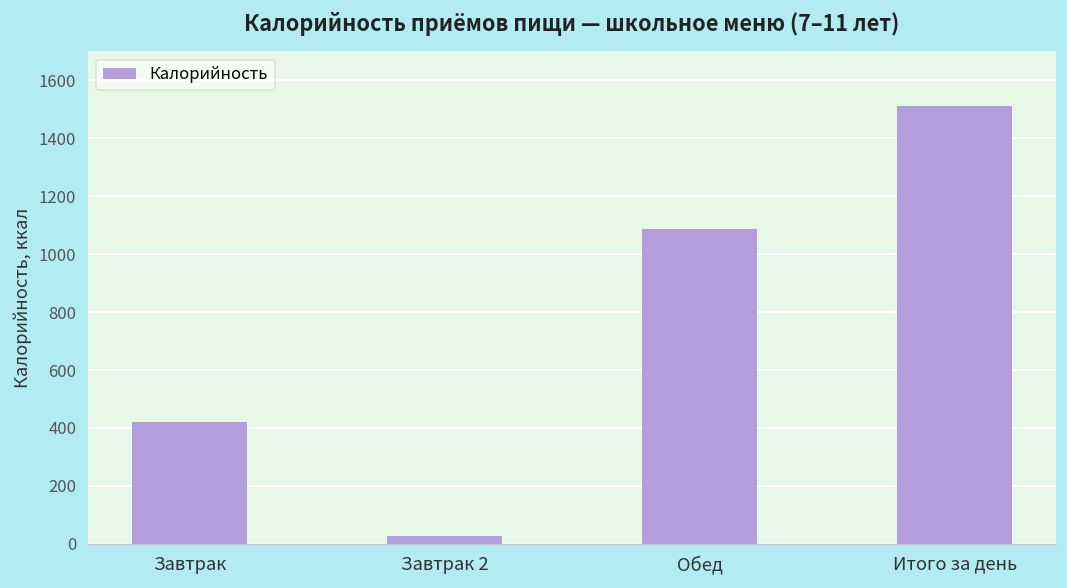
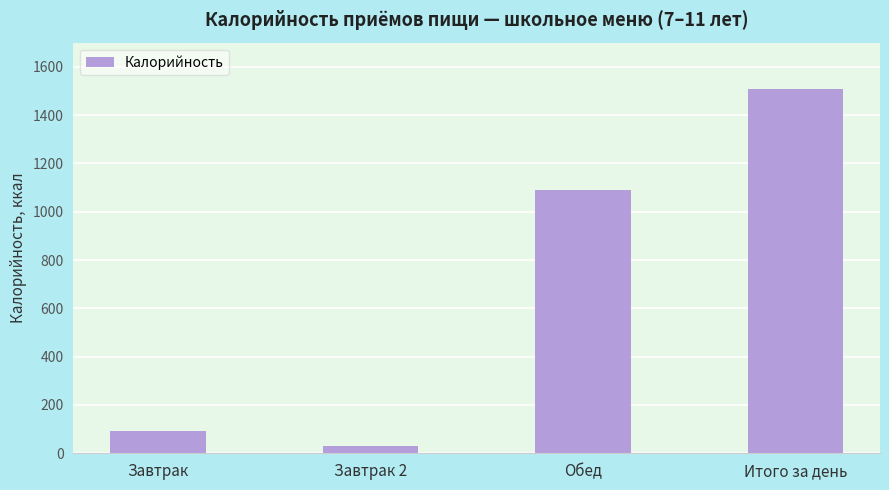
Завтрак: 420 -> 90
